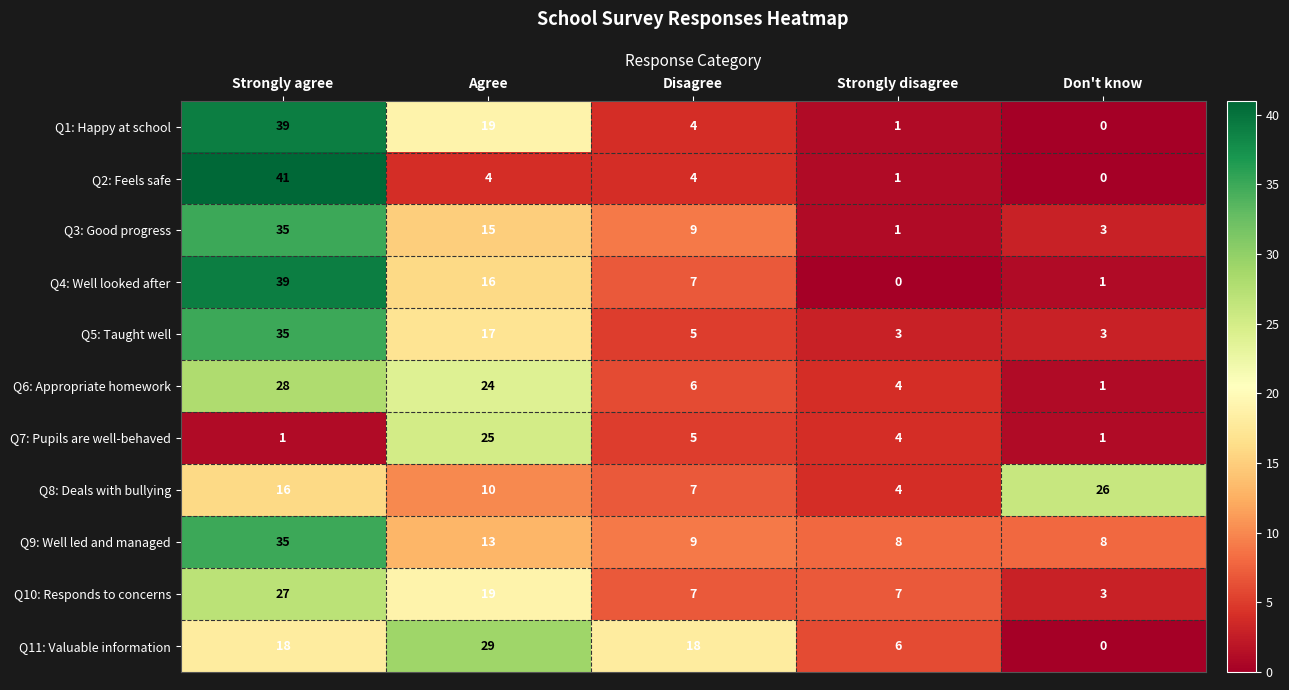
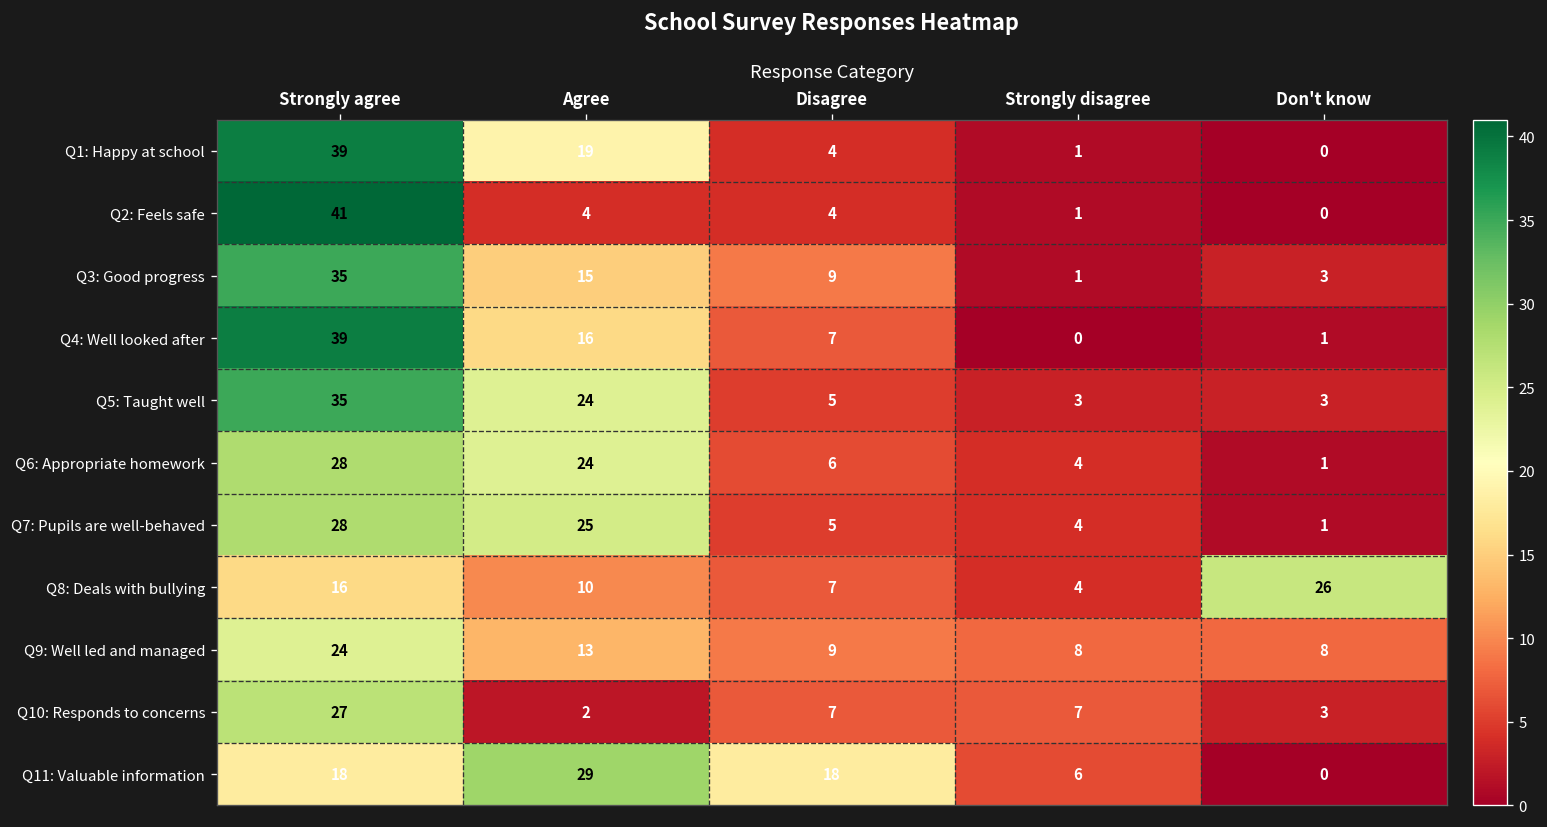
Q5: Taught well, Agree: 17 -> 24
Q7: Pupils are well-behaved, Strongly agree: 1 -> 28
Q9: Well led and managed, Strongly agree: 35 -> 24
Q10: Responds to concerns, Agree: 19 -> 2
